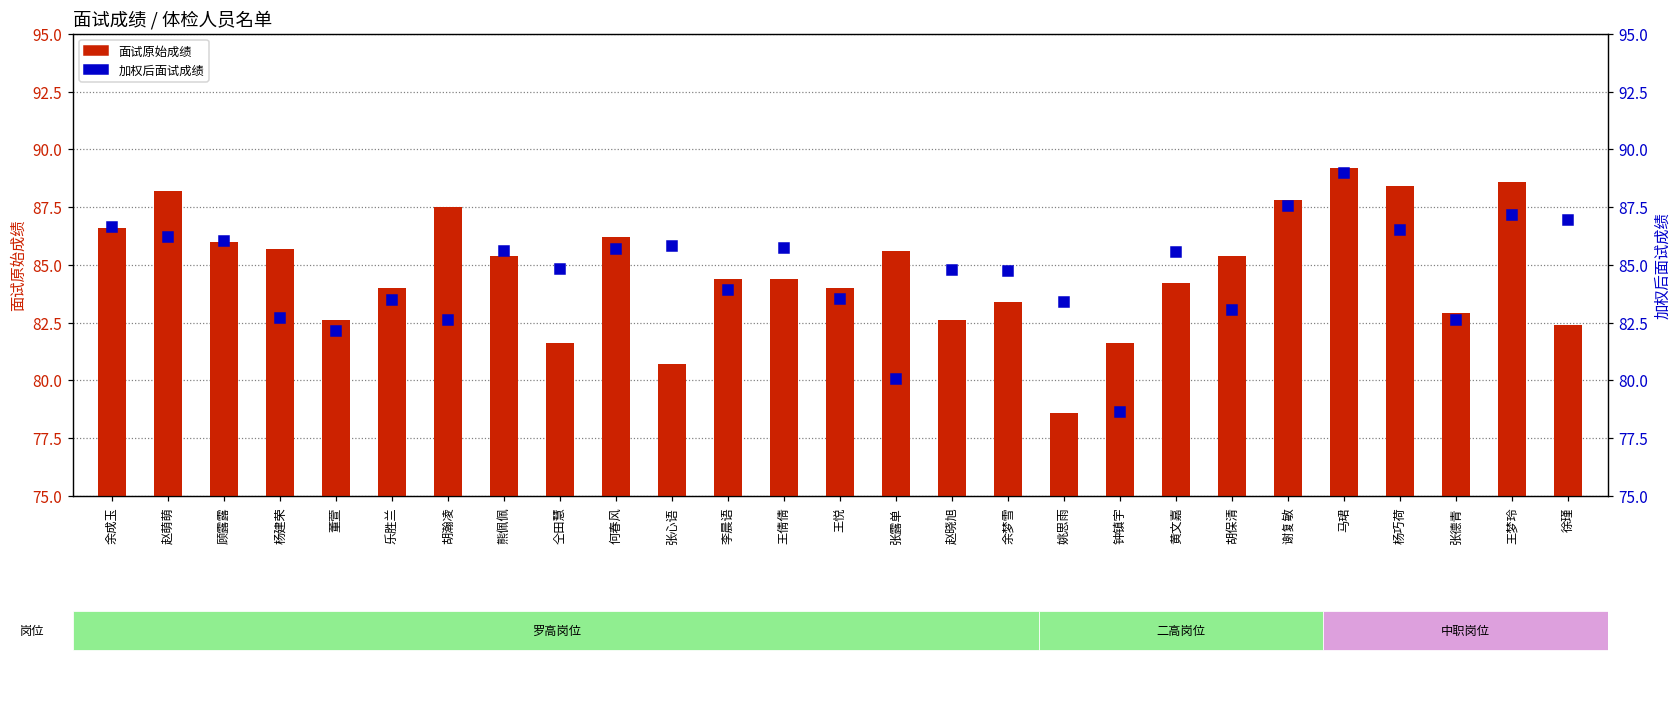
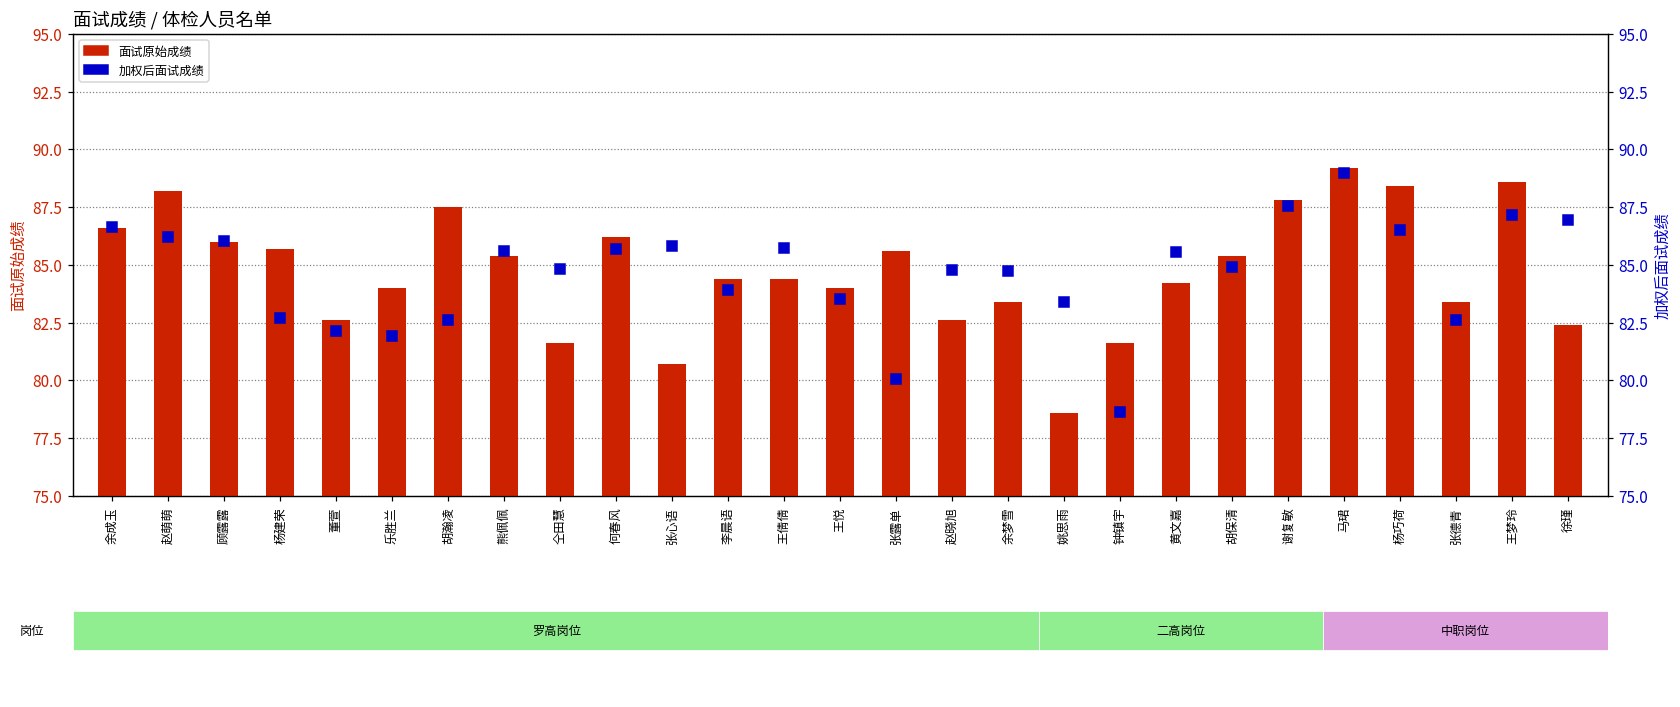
面试原始成绩, 张德青: 82.9 -> 83.4
加权后面试成绩, 乐胜兰: 83.5 -> 81.9
加权后面试成绩, 胡保清: 83.1 -> 84.9
